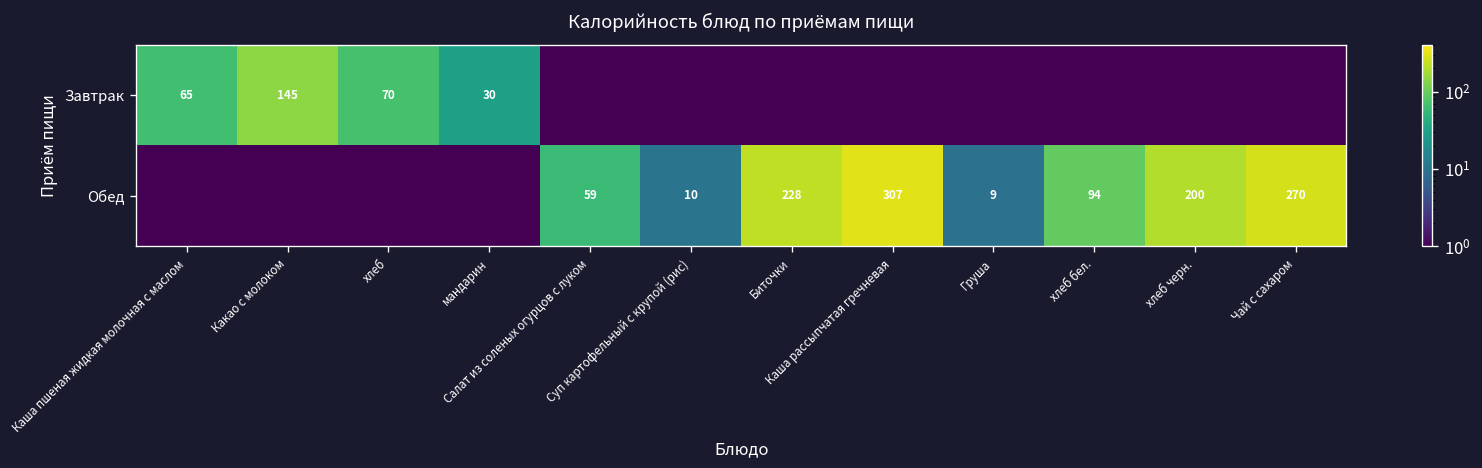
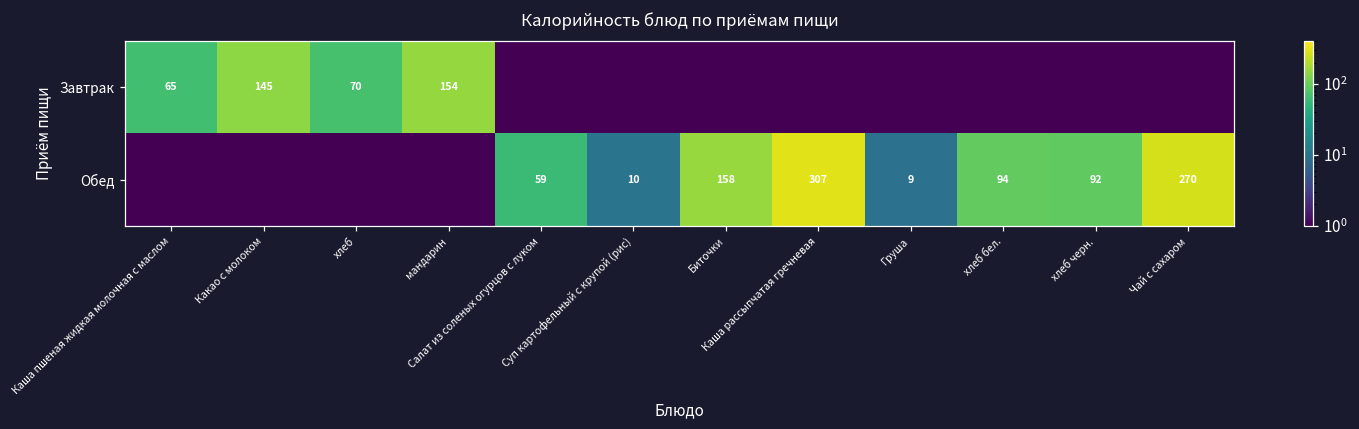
Завтрак, мандарин: 30 -> 154
Обед, Биточки: 228 -> 158
Обед, хлеб черн.: 200 -> 92
